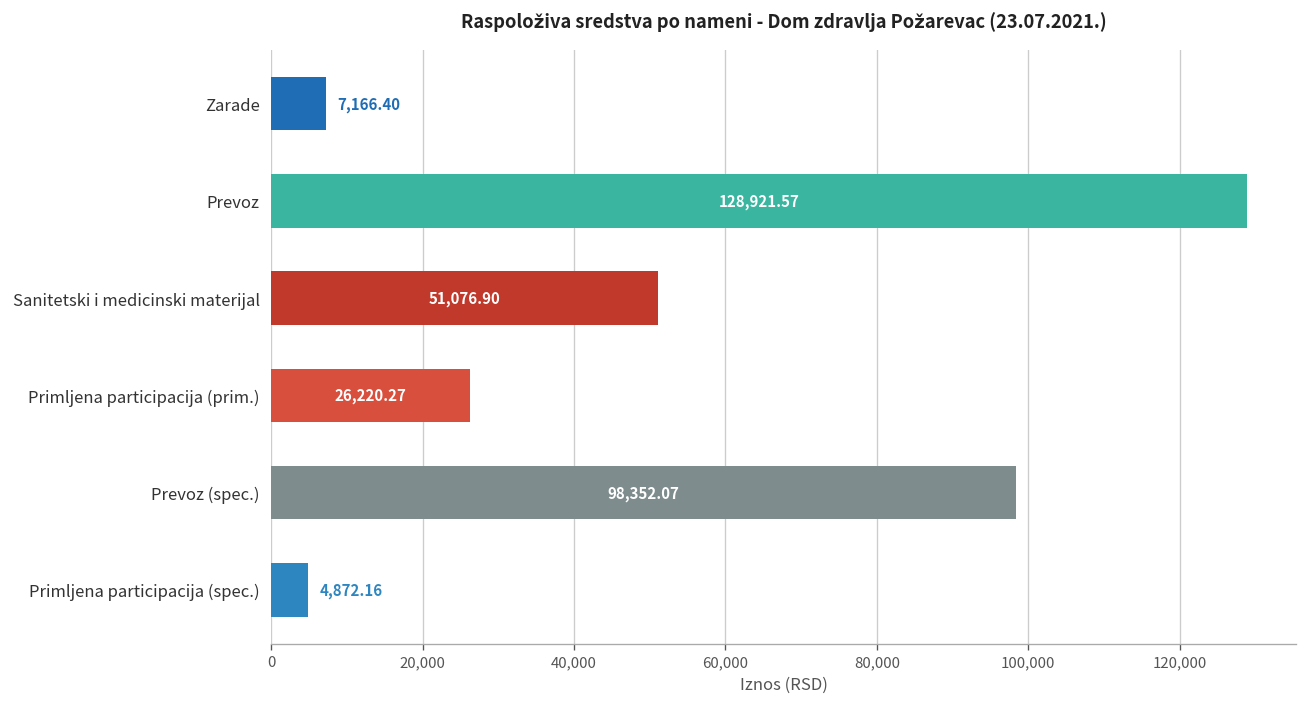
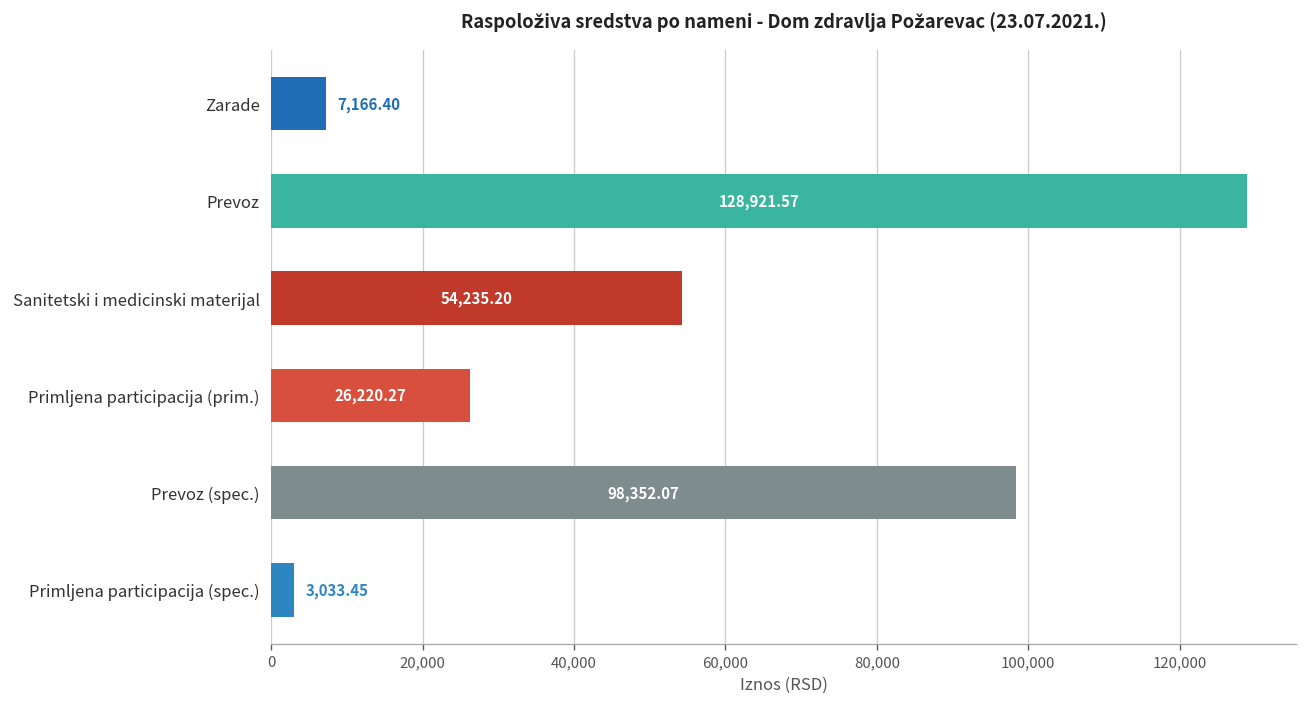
Sanitetski i medicinski materijal: 51,076.90 -> 54,235.20
Primljena participacija (spec.): 4,872.16 -> 3,033.45
